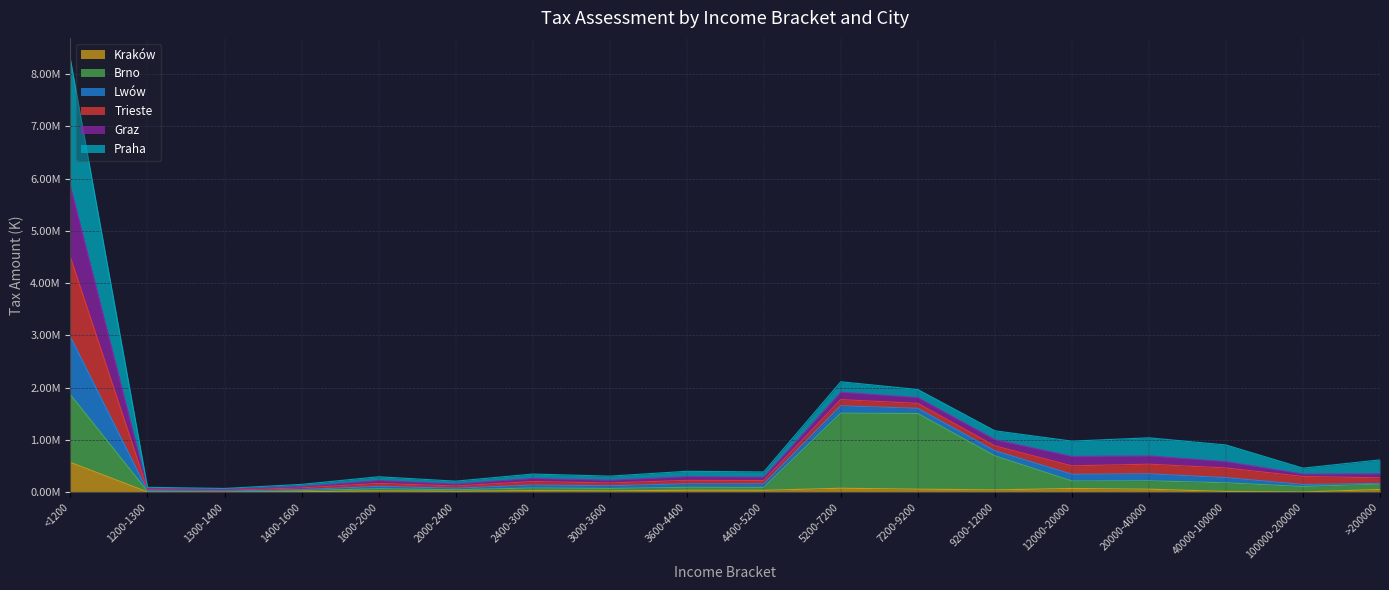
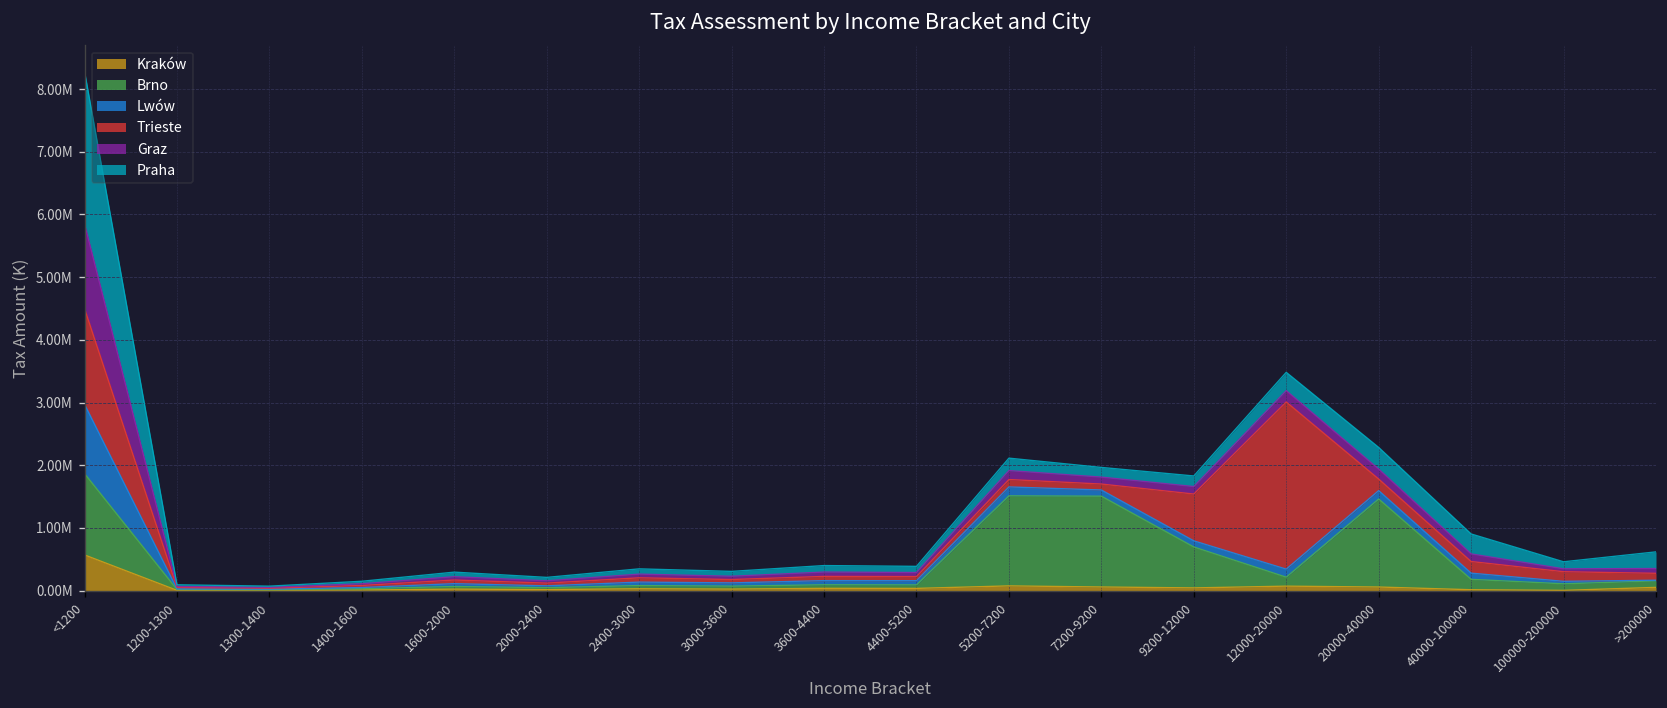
Trieste, 9200-12000: 100000 -> 700000
Trieste, 12000-20000: 200000 -> 2700000
Brno, 20000-40000: 200000 -> 1400000
